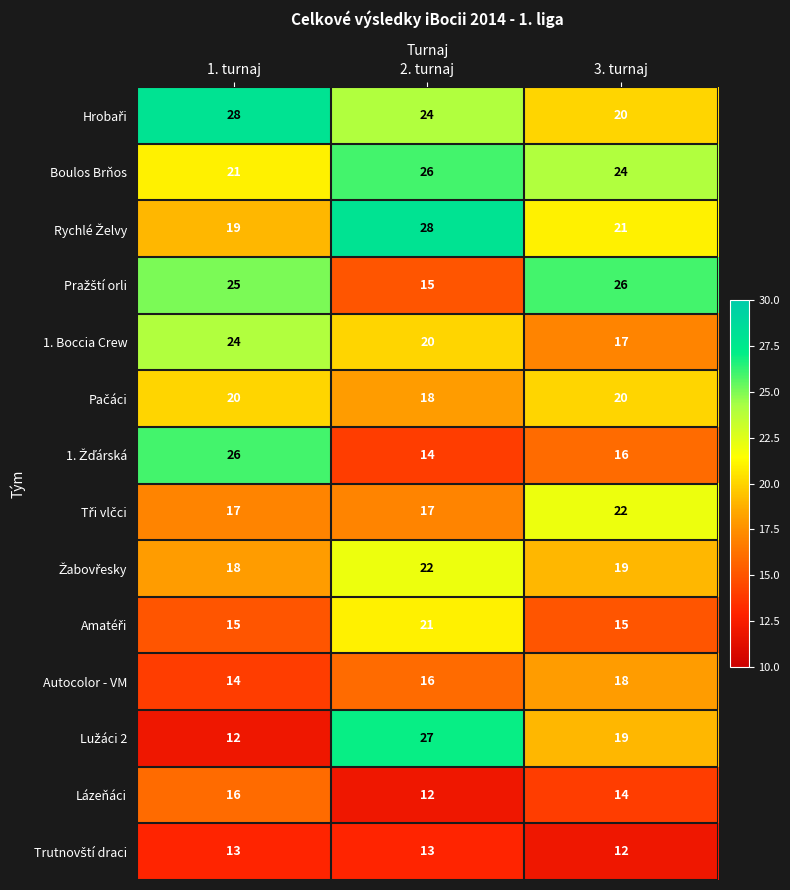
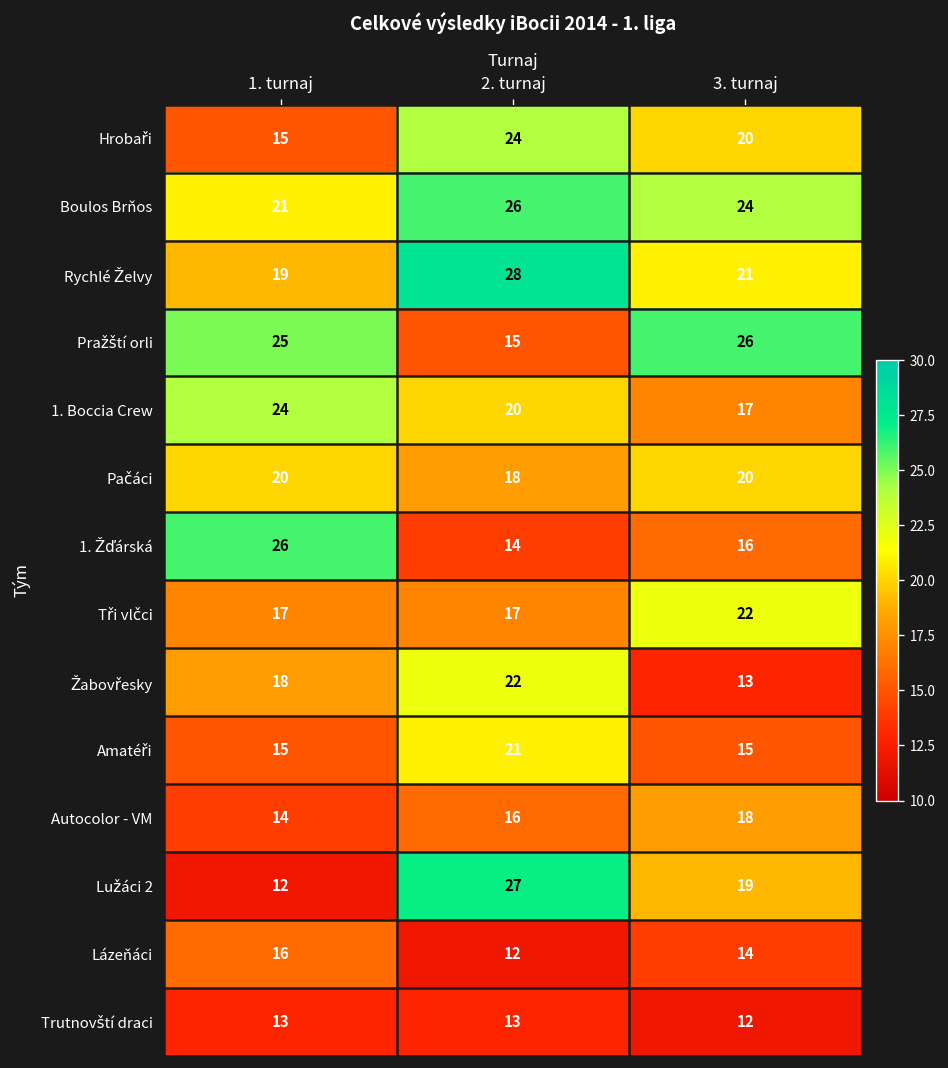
Hrobaři, 1. turnaj: 28 -> 15
Žabovřesky, 3. turnaj: 19 -> 13
